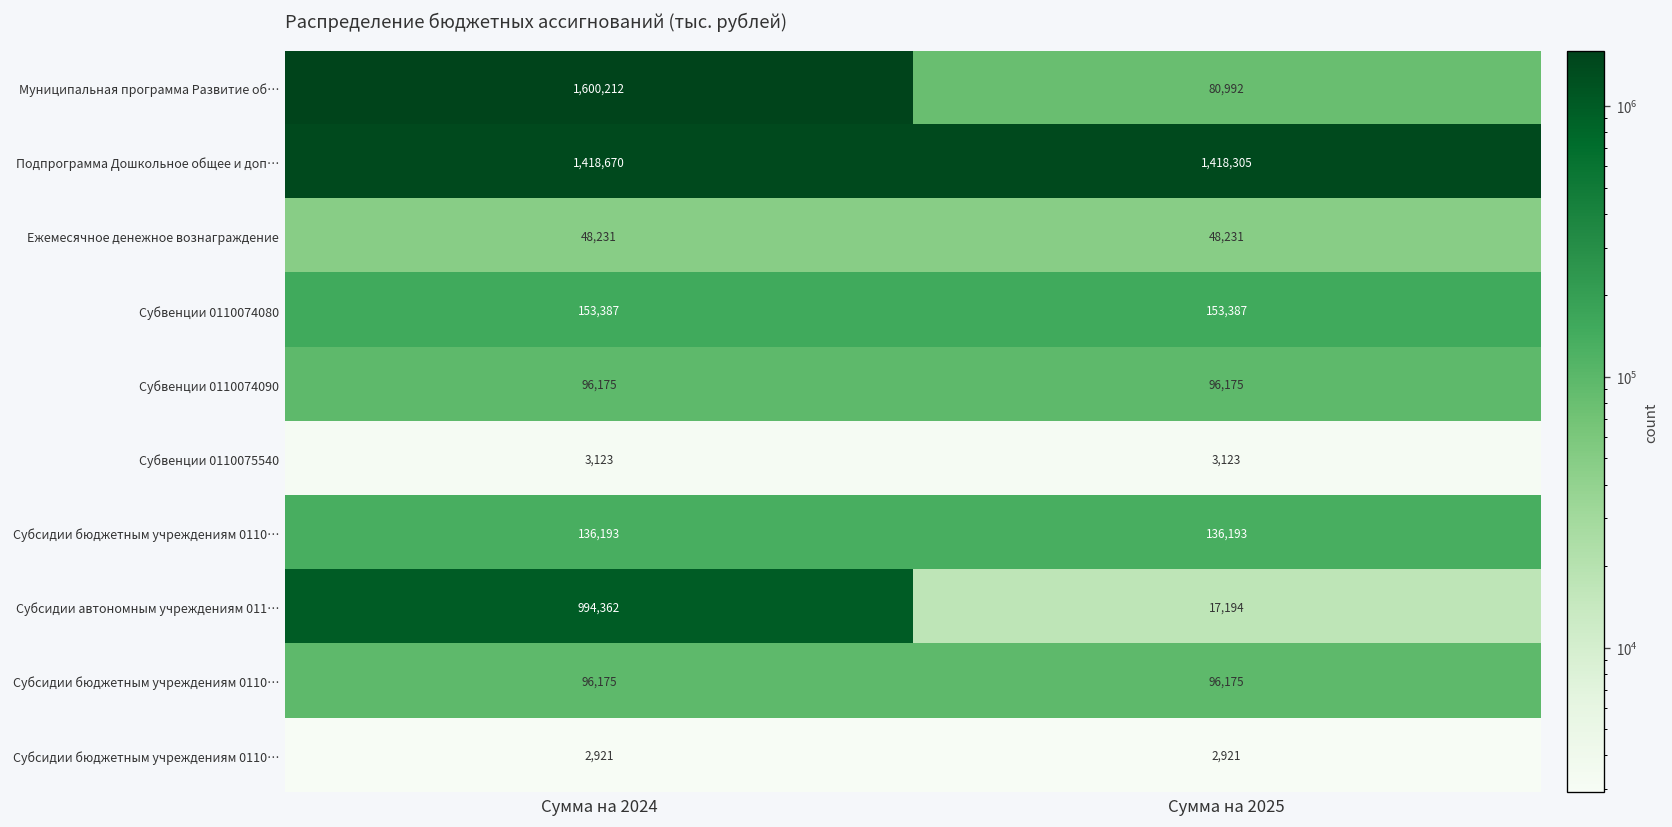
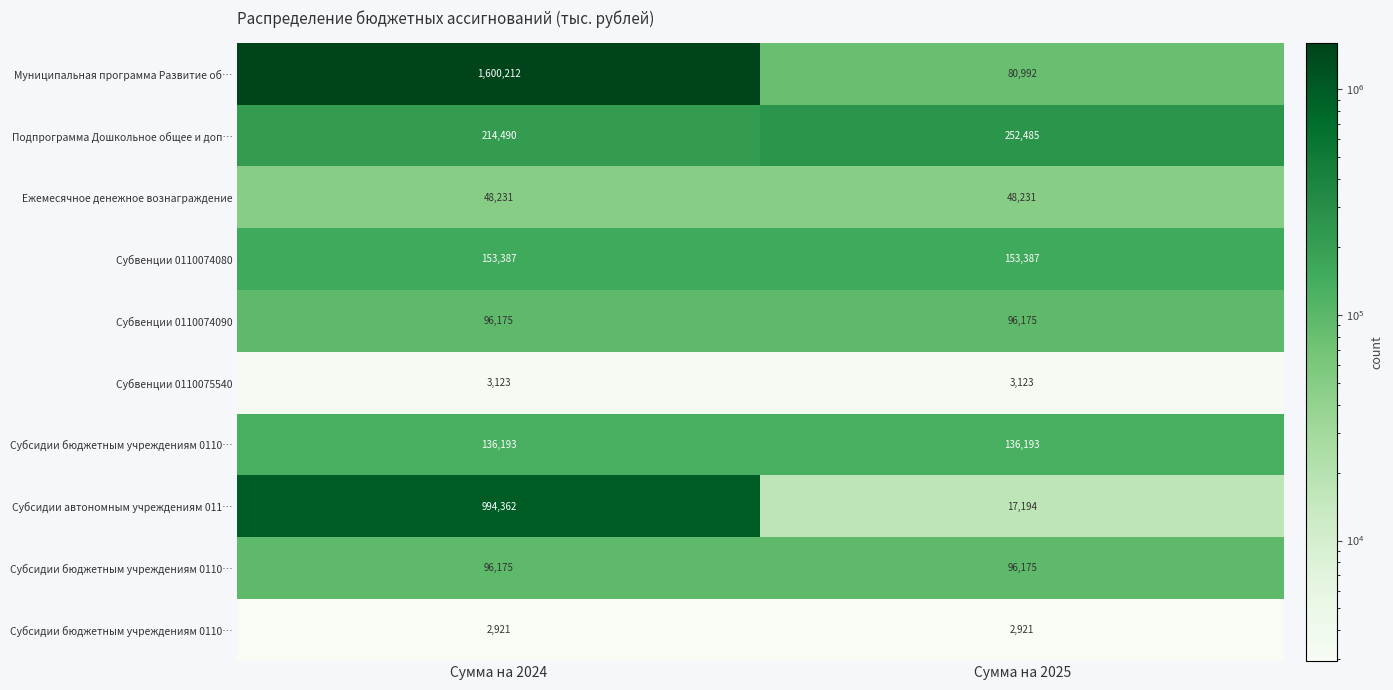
Подпрограмма Дошкольное общее и доп…, Сумма на 2024: 1,418,670 -> 214,490
Подпрограмма Дошкольное общее и доп…, Сумма на 2025: 1,418,305 -> 252,485
